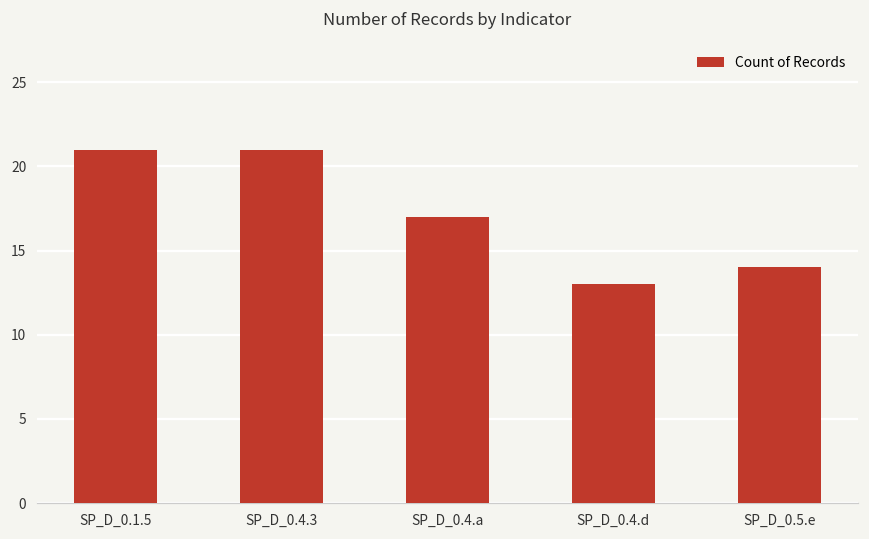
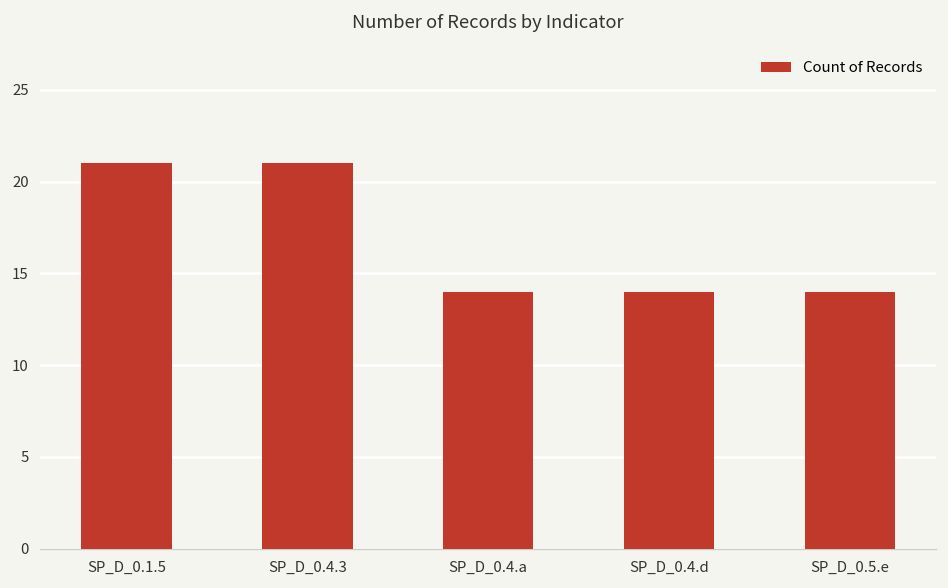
SP_D_0.4.a: 17 -> 14
SP_D_0.4.d: 13 -> 14
